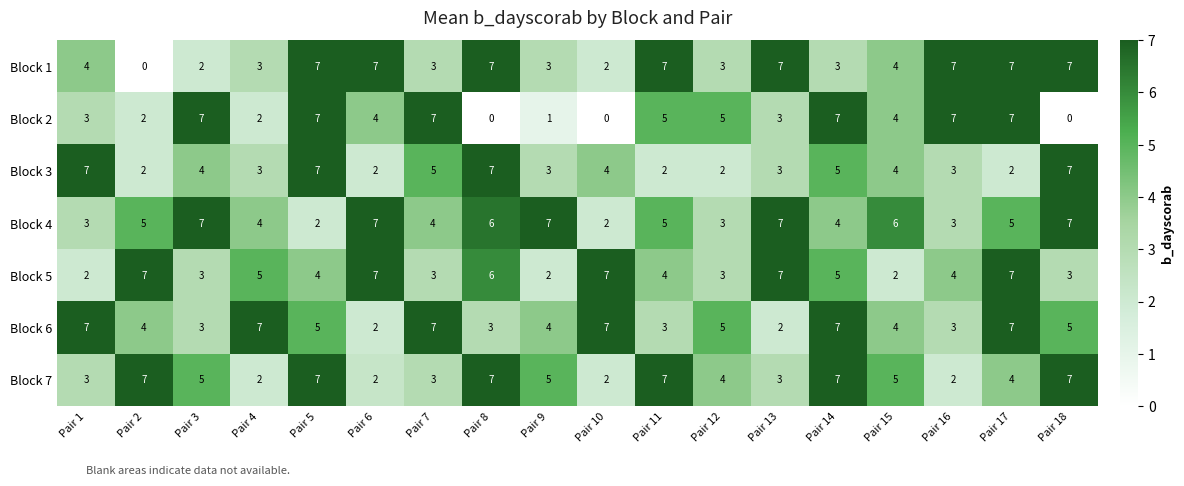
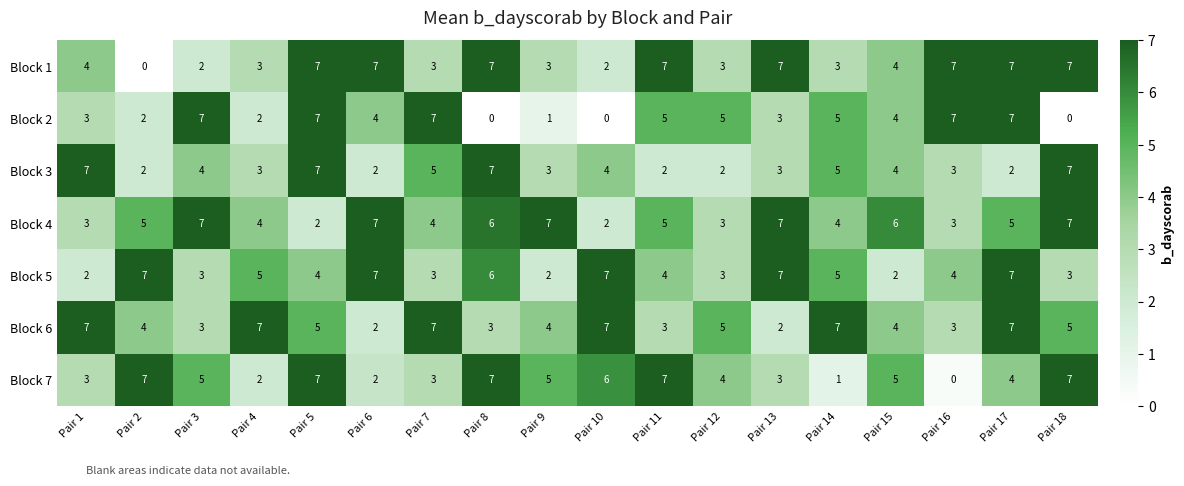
Block 2, Pair 14: 7 -> 5
Block 7, Pair 10: 2 -> 6
Block 7, Pair 14: 7 -> 1
Block 7, Pair 16: 2 -> 0
